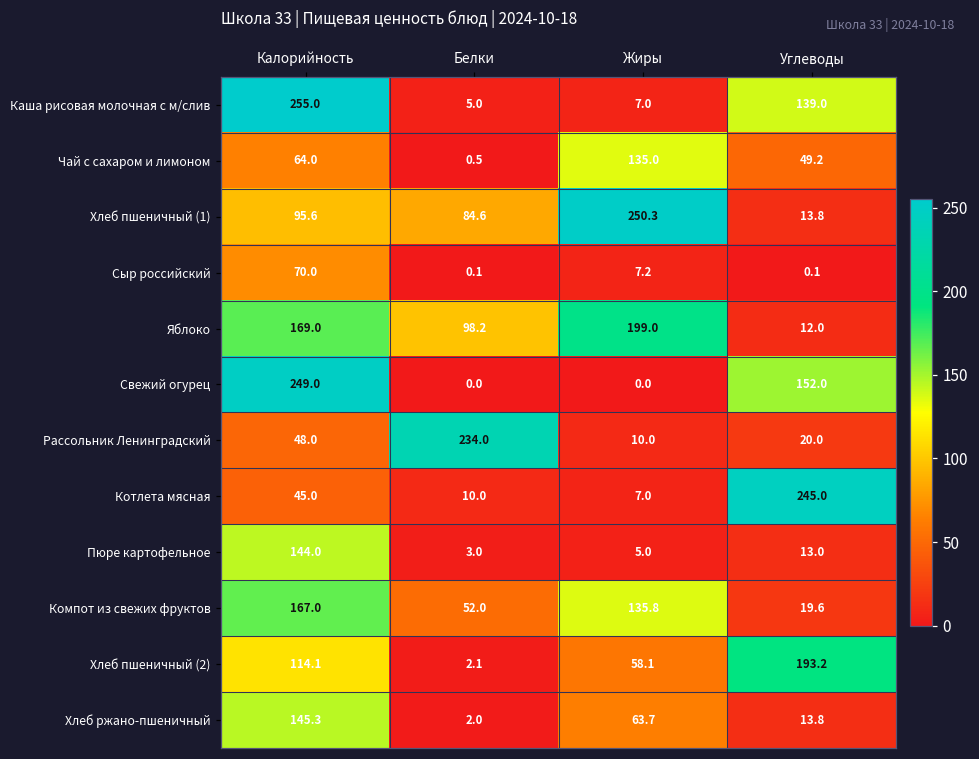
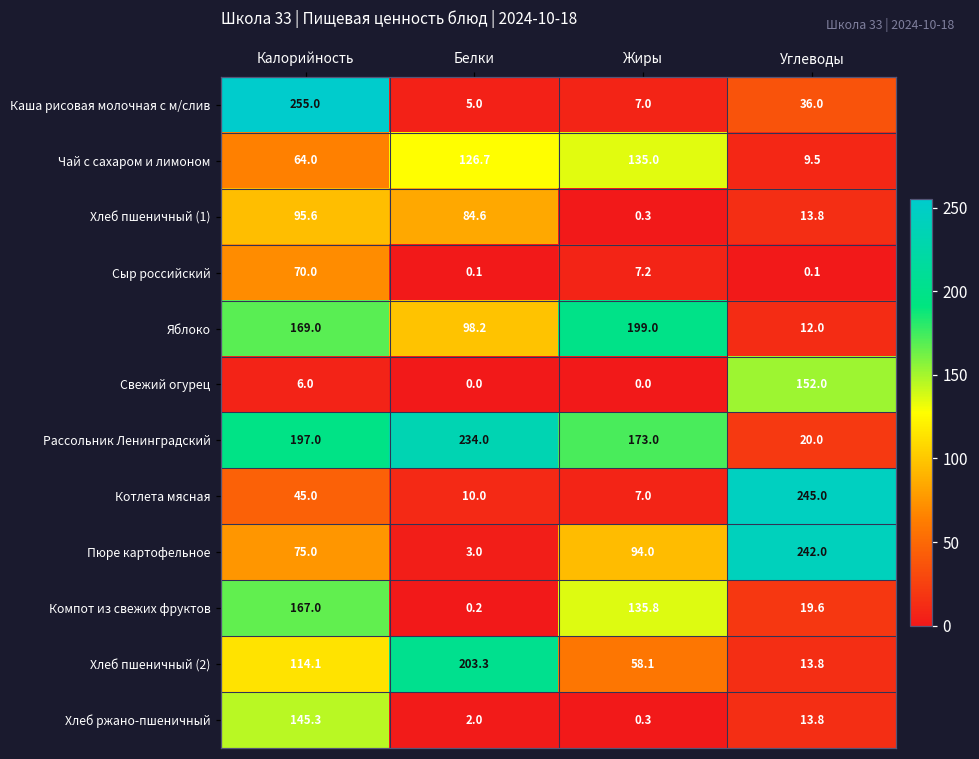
Каша рисовая молочная с м/слив, Углеводы: 139.0 -> 36.0
Чай с сахаром и лимоном, Белки: 0.5 -> 126.7
Чай с сахаром и лимоном, Углеводы: 49.2 -> 9.5
Хлеб пшеничный (1), Жиры: 250.3 -> 0.3
Свежий огурец, Калорийность: 249.0 -> 6.0
Рассольник Ленинградский, Калорийность: 48.0 -> 197.0
Рассольник Ленинградский, Жиры: 10.0 -> 173.0
Пюре картофельное, Калорийность: 144.0 -> 75.0
Пюре картофельное, Жиры: 5.0 -> 94.0
Пюре картофельное, Углеводы: 13.0 -> 242.0
Компот из свежих фруктов, Белки: 52.0 -> 0.2
Хлеб пшеничный (2), Белки: 2.1 -> 203.3
Хлеб пшеничный (2), Углеводы: 193.2 -> 13.8
Хлеб ржано-пшеничный, Жиры: 63.7 -> 0.3
